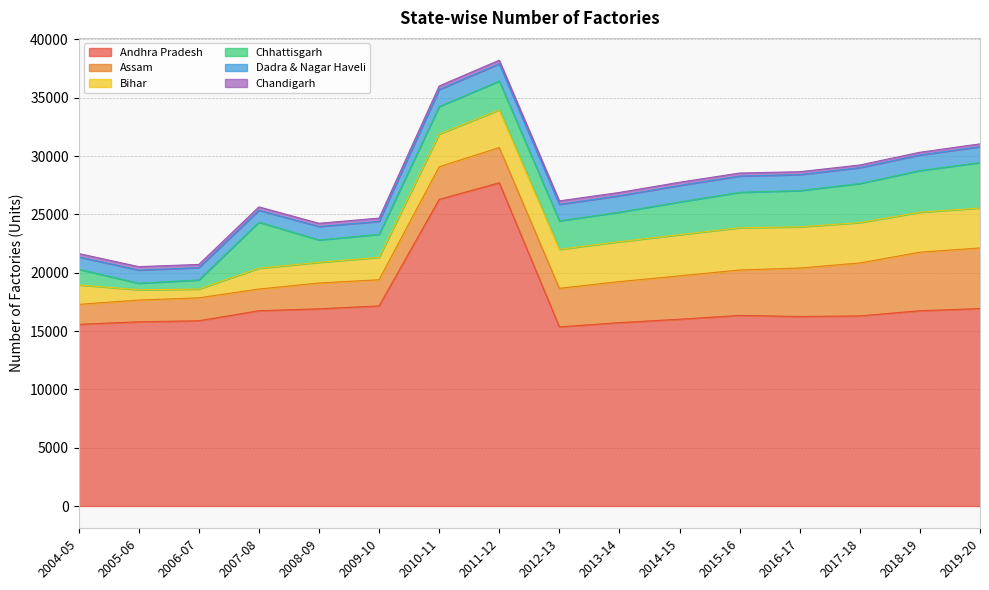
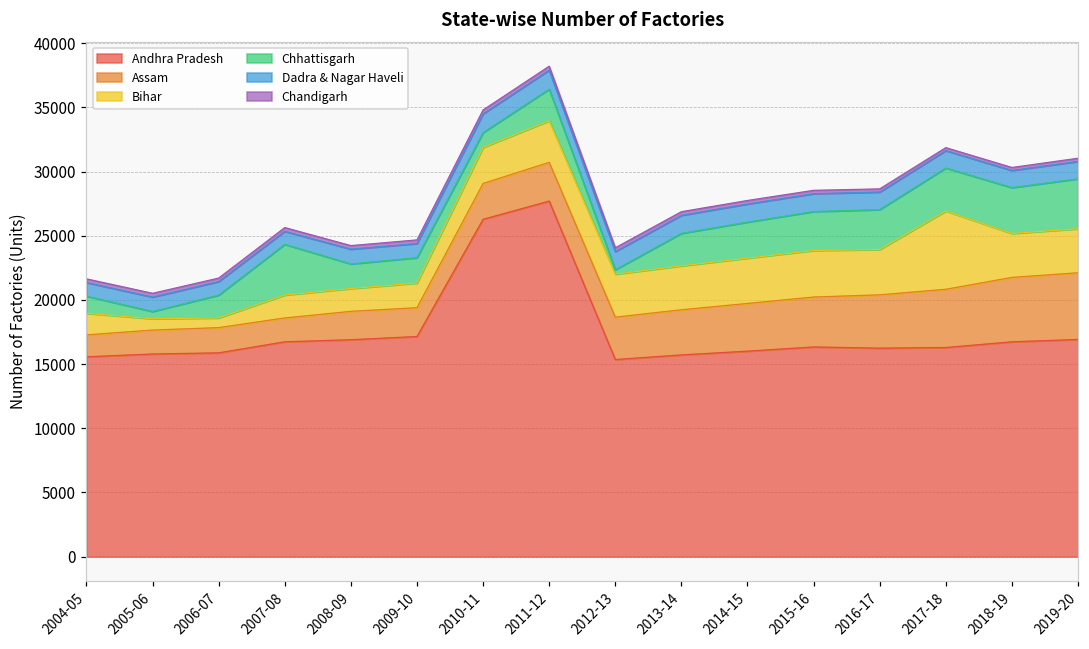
Chhattisgarh, 2006-07: 800 -> 1800
Chhattisgarh, 2010-11: 2400 -> 1200
Chhattisgarh, 2012-13: 2400 -> 400
Bihar, 2017-18: 3500 -> 6100
